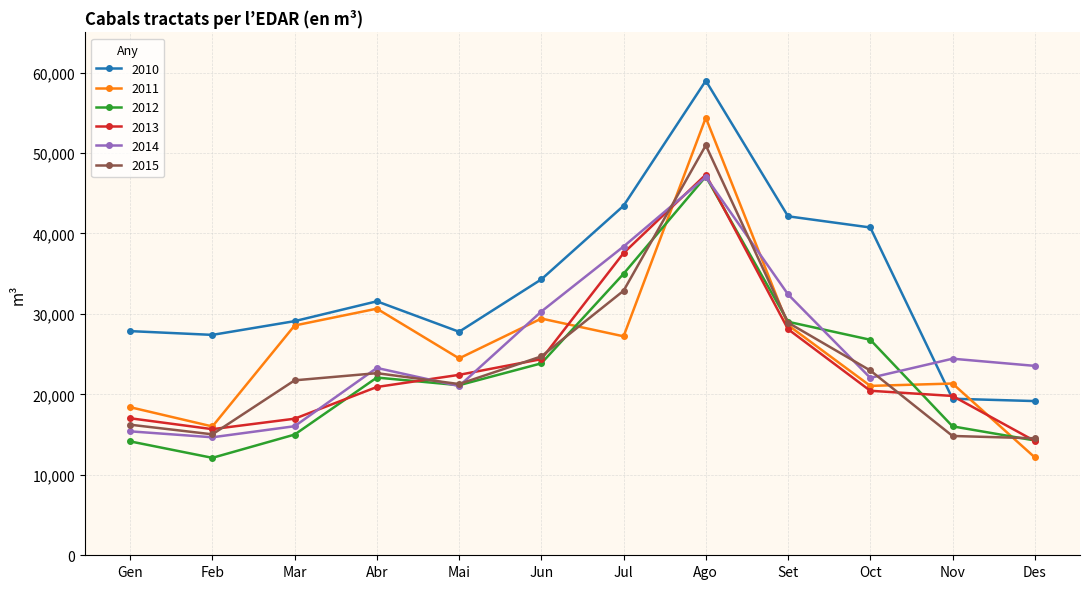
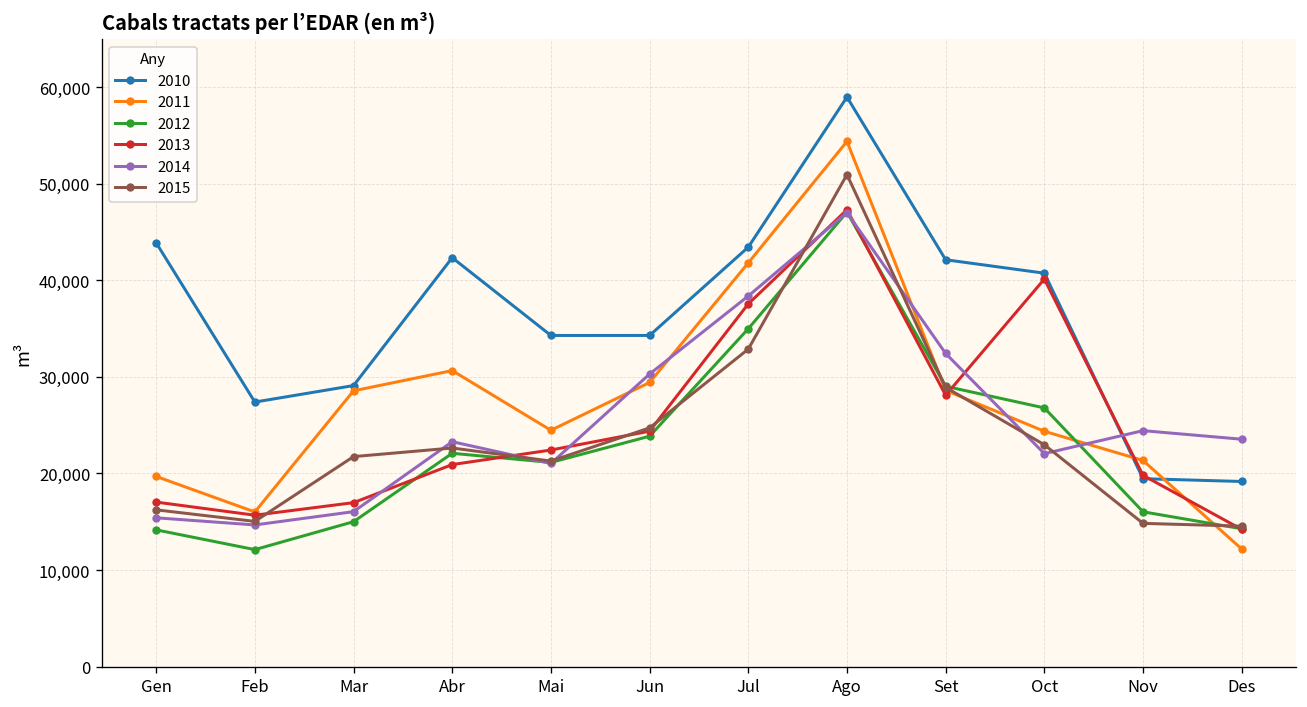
2010, Gen: 28,000 -> 44,000
2011, Gen: 18,000 -> 20,000
2010, Abr: 32,000 -> 42,000
2010, Mai: 28,000 -> 34,000
2011, Jul: 27,000 -> 42,000
2011, Oct: 21,000 -> 24,000
2013, Oct: 20,000 -> 40,000
